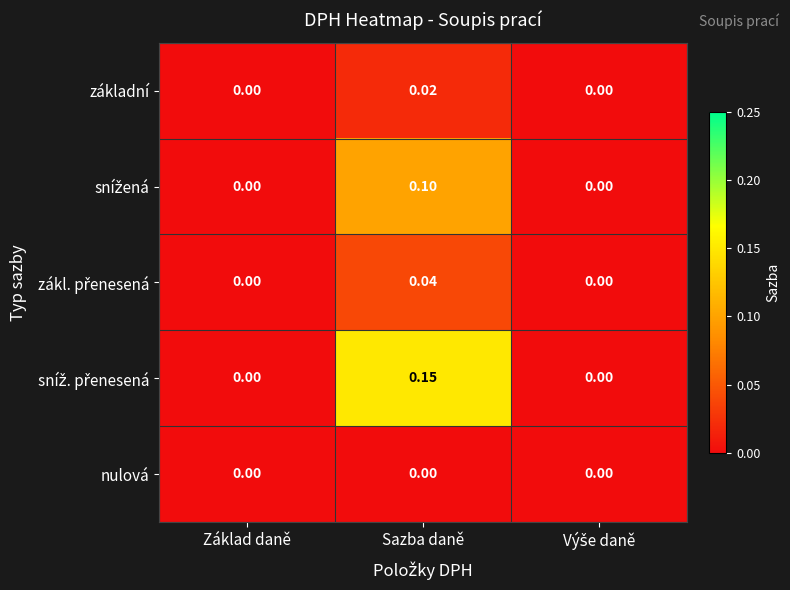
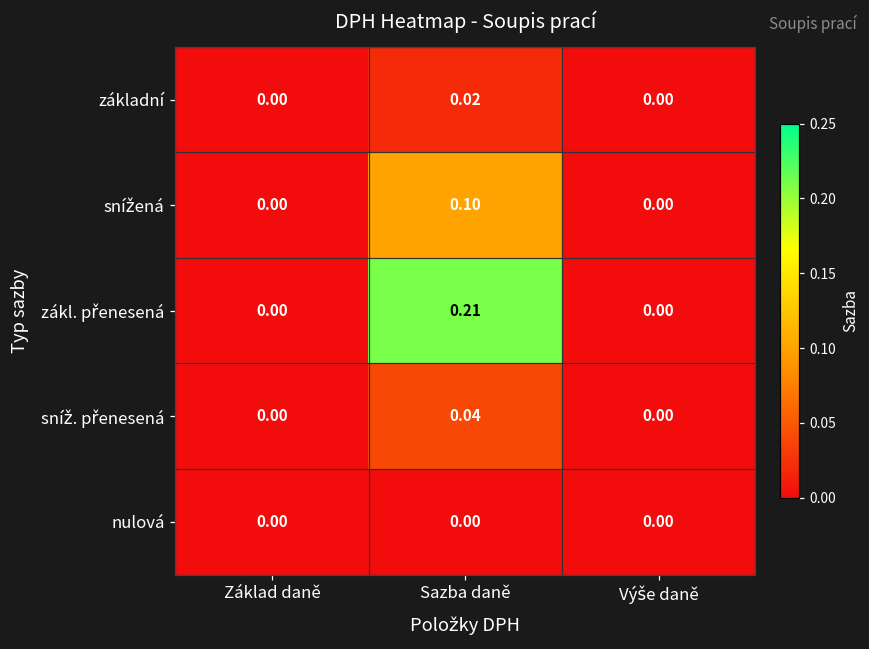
zákl. přenesená, Sazba daně: 0.04 -> 0.21
sníž. přenesená, Sazba daně: 0.15 -> 0.04
